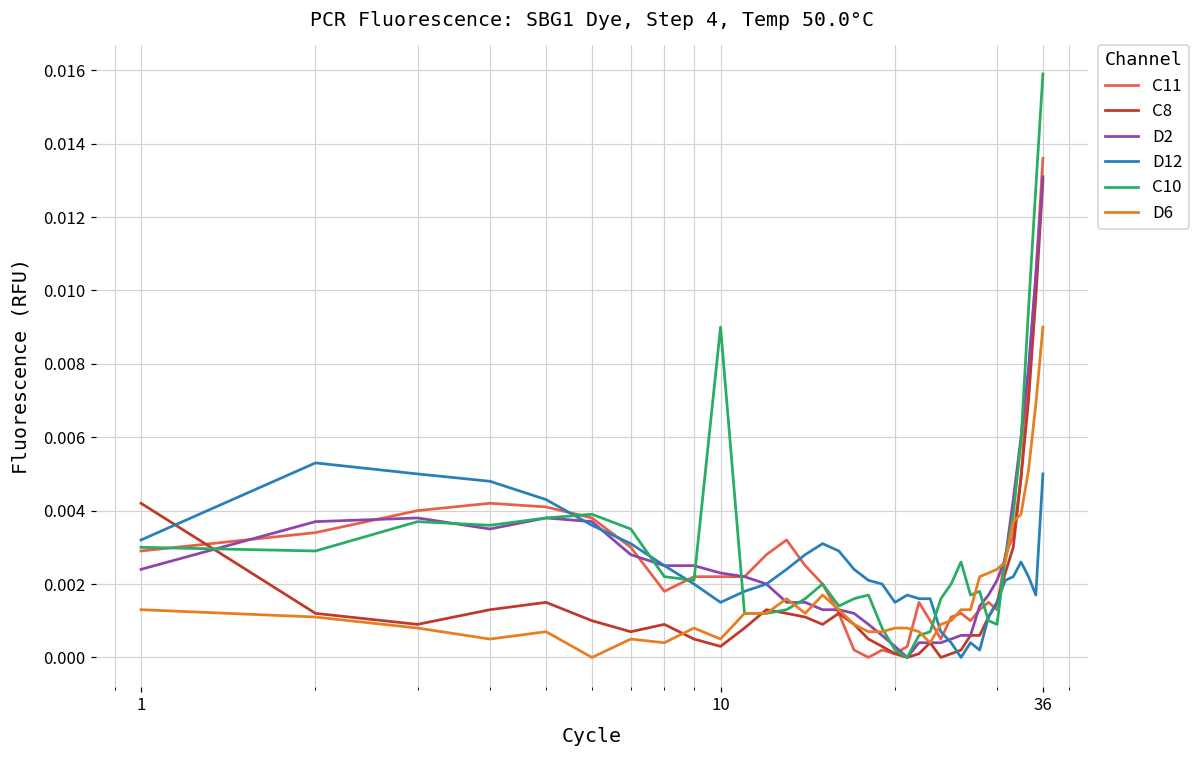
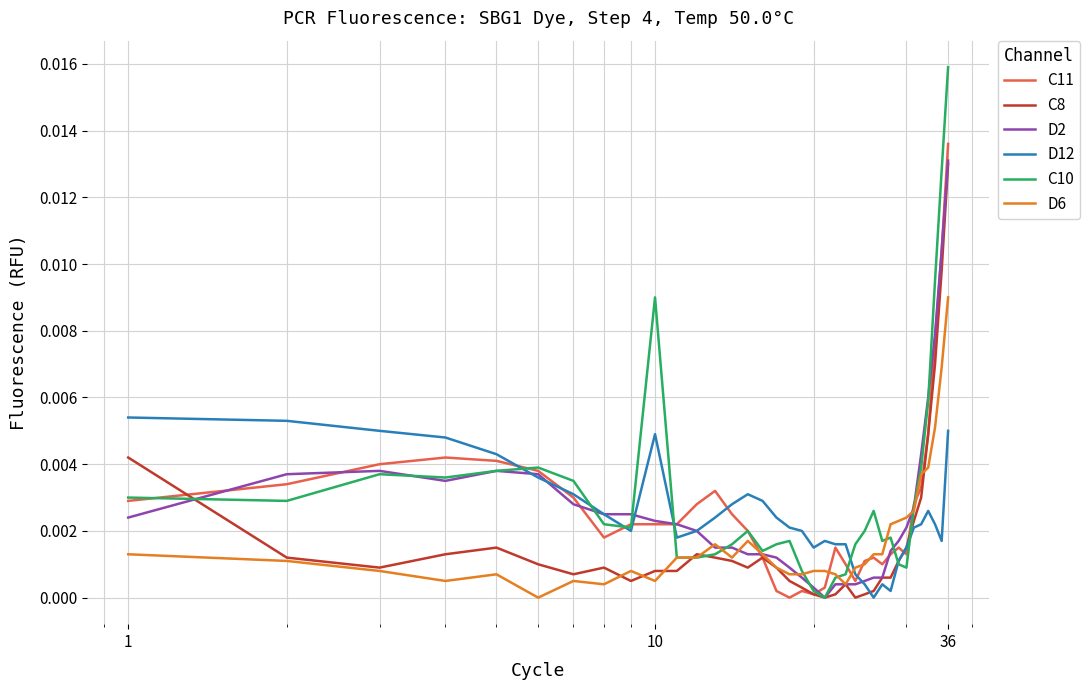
D12, 1: 0.0032 -> 0.0054
C8, 10: 0.0003 -> 0.0008
D12, 10: 0.0015 -> 0.0049
